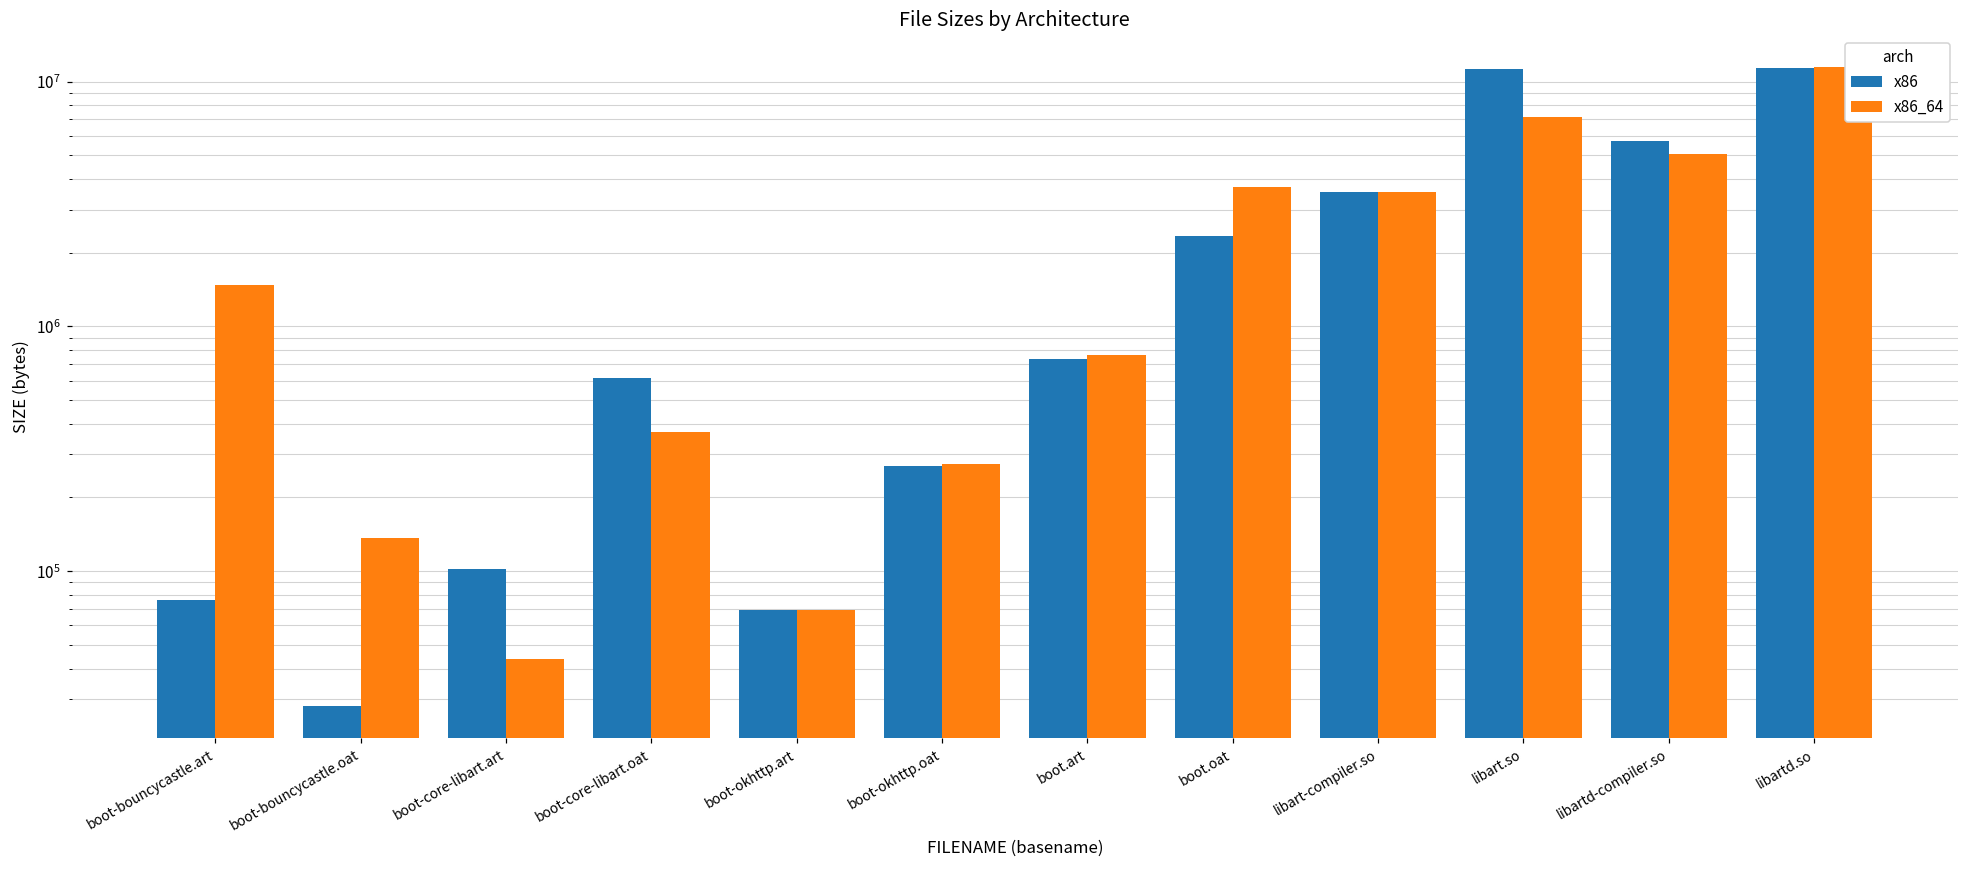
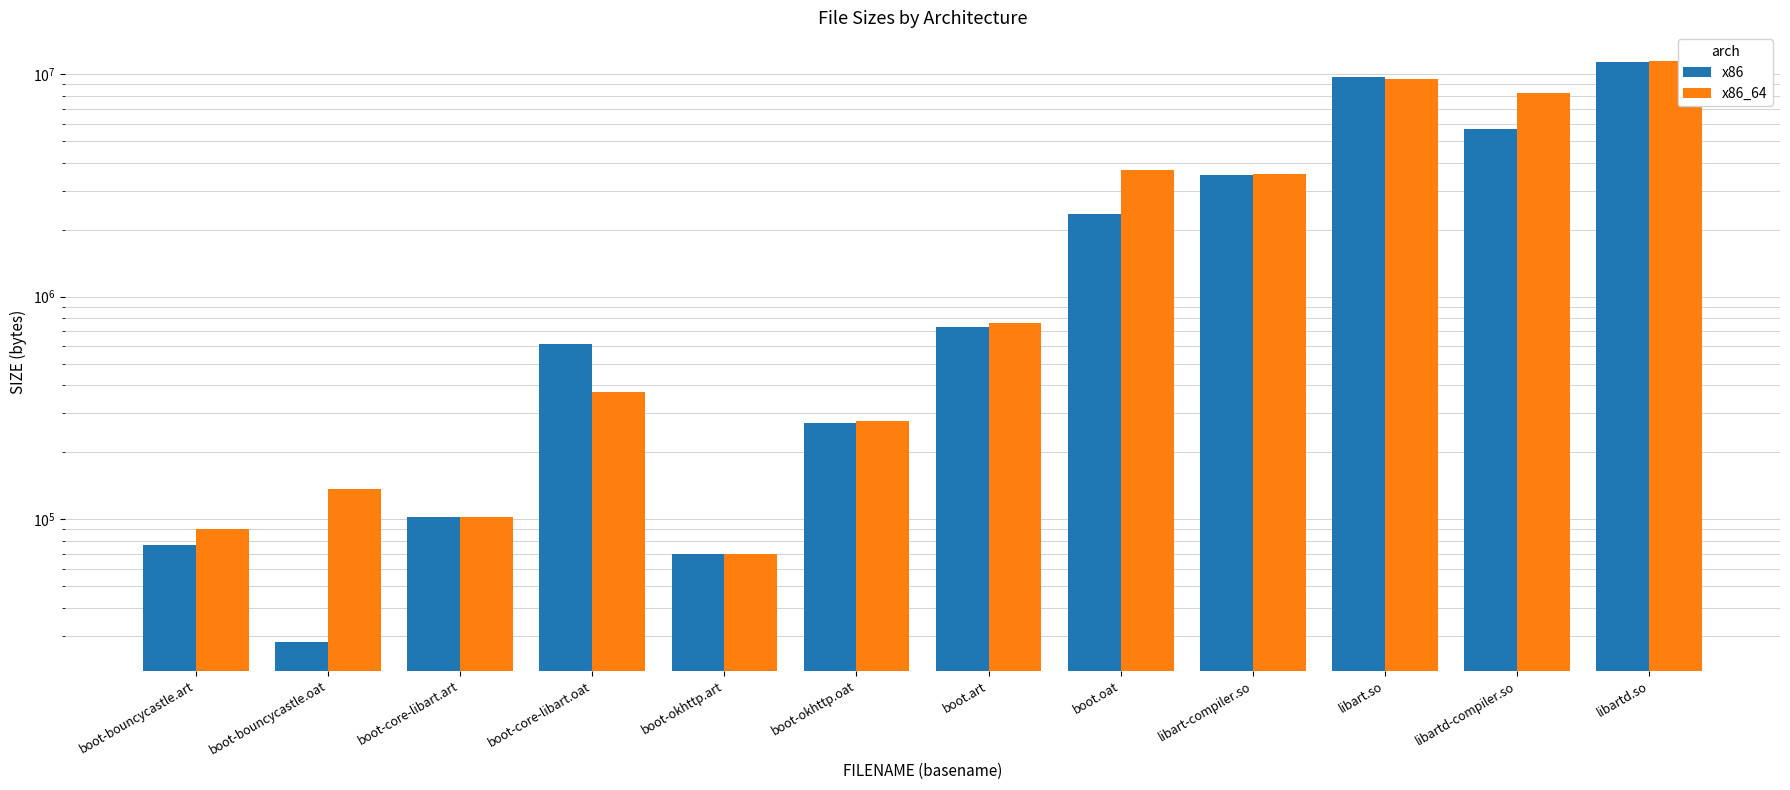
x86_64, boot-bouncycastle.art: 1500000 -> 90000
x86_64, boot-core-libart.art: 44000 -> 100000
x86, libart.so: 11000000 -> 10000000
x86_64, libart.so: 7200000 -> 9500000
x86_64, libartd-compiler.so: 5100000 -> 8200000
